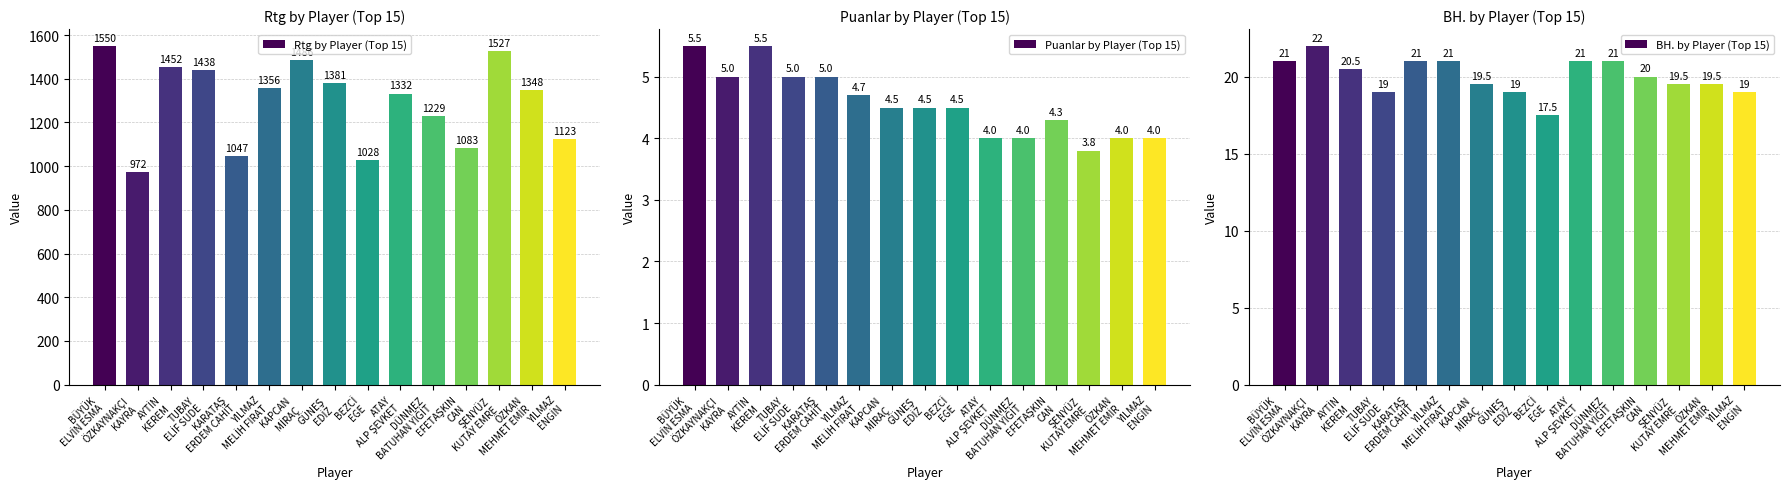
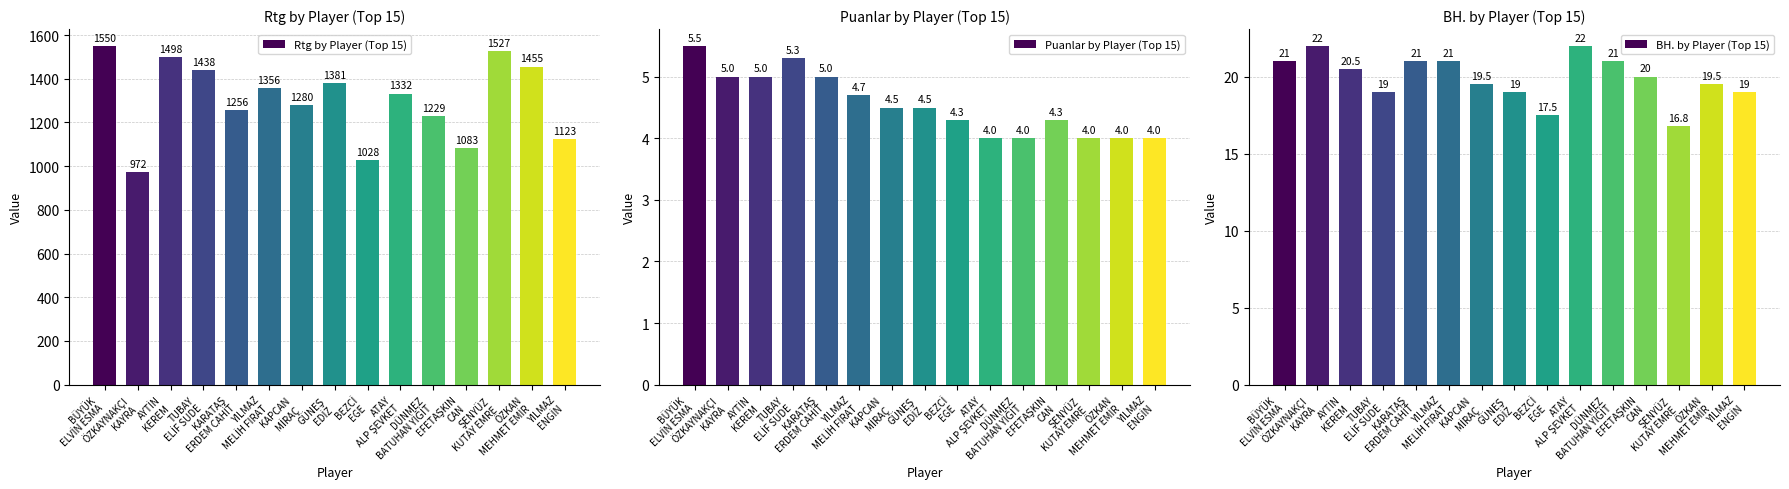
Rtg by Player (Top 15), AYTİN KEREM: 1452 -> 1498
Rtg by Player (Top 15), KARATAŞ ERDEM CAHİT: 1047 -> 1256
Rtg by Player (Top 15), KAPCAN MİRAÇ: 1490 -> 1280
Rtg by Player (Top 15), ÖZKAN MEHMET EMİR: 1348 -> 1455
Puanlar by Player (Top 15), AYTİN KEREM: 5.5 -> 5.0
Puanlar by Player (Top 15), TUBAY ELİF SUDE: 5.0 -> 5.3
Puanlar by Player (Top 15), BEZCİ EGE: 4.5 -> 4.3
Puanlar by Player (Top 15), ŞENYÜZ KUTAY EMRE: 3.8 -> 4.0
BH. by Player (Top 15), ATAY ALP ŞEVKET: 21 -> 22
BH. by Player (Top 15), ŞENYÜZ KUTAY EMRE: 19.5 -> 16.8
